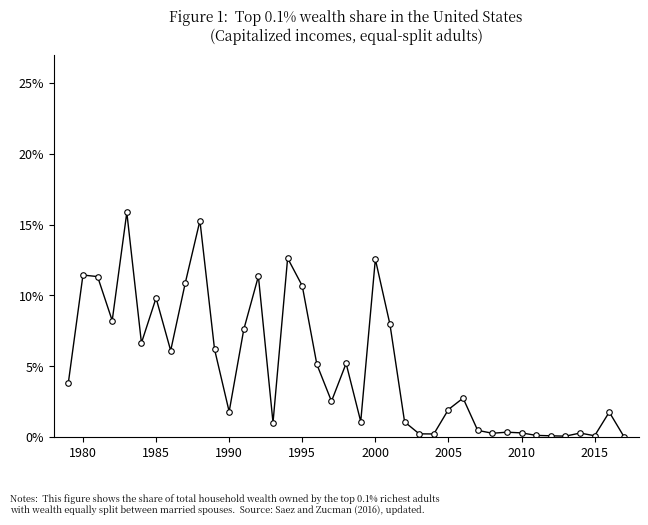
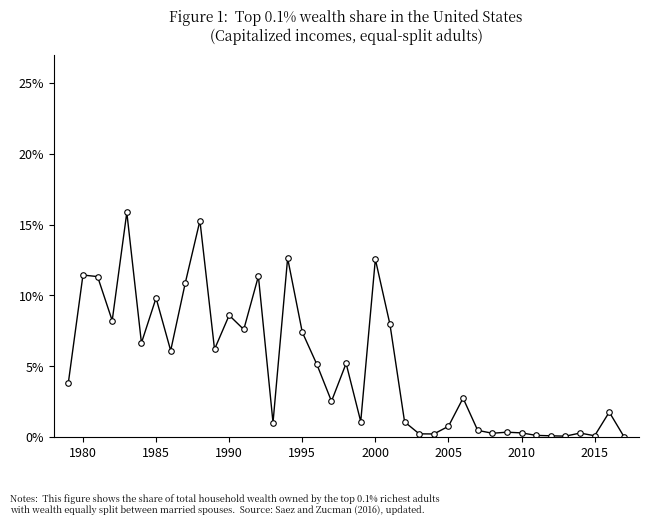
1990: 1.8% -> 8.6%
1995: 10.7% -> 7.4%
2005: 1.9% -> 0.7%
